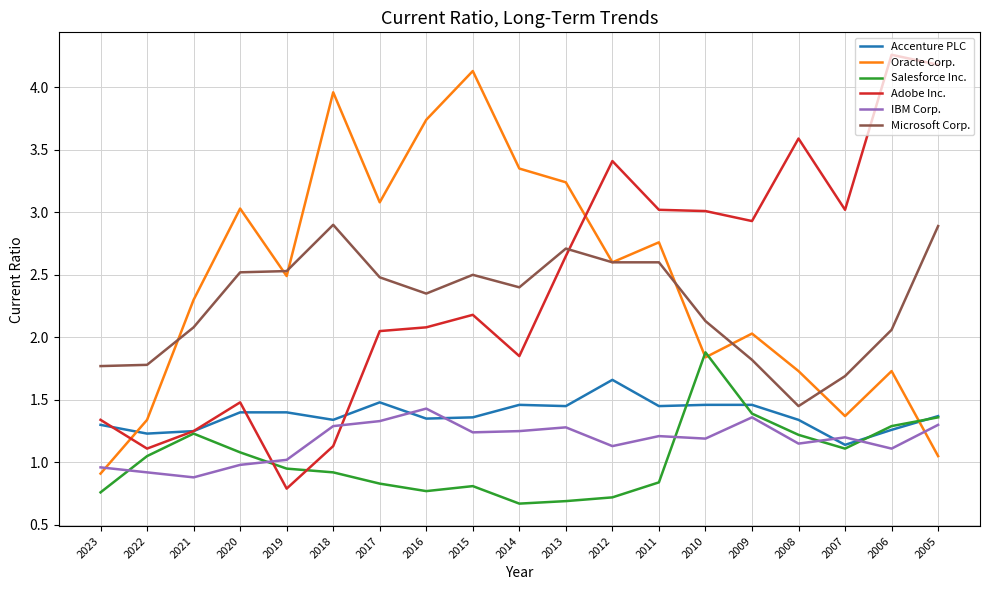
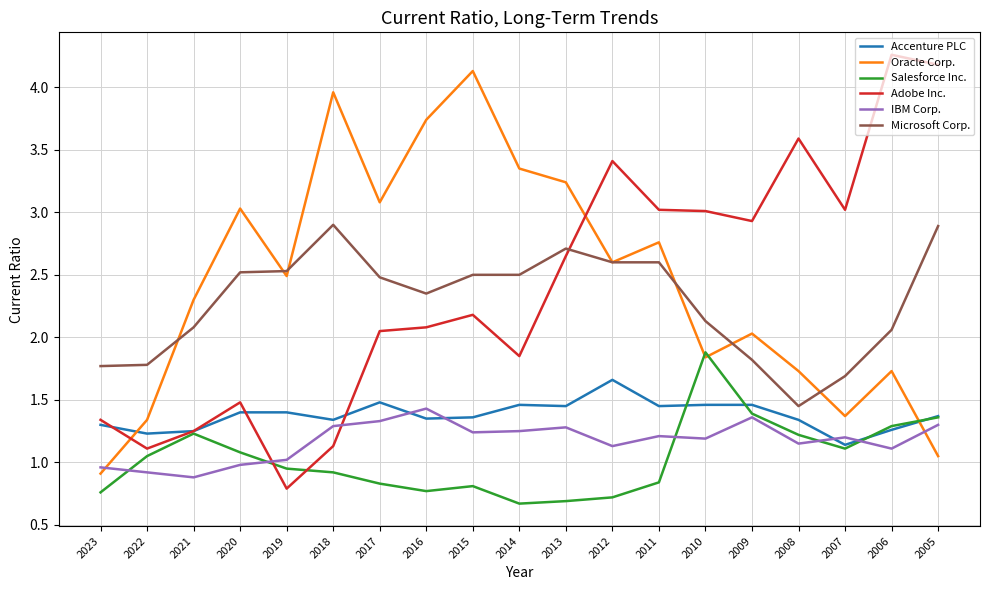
Microsoft Corp., 2014: 2.4 -> 2.5
